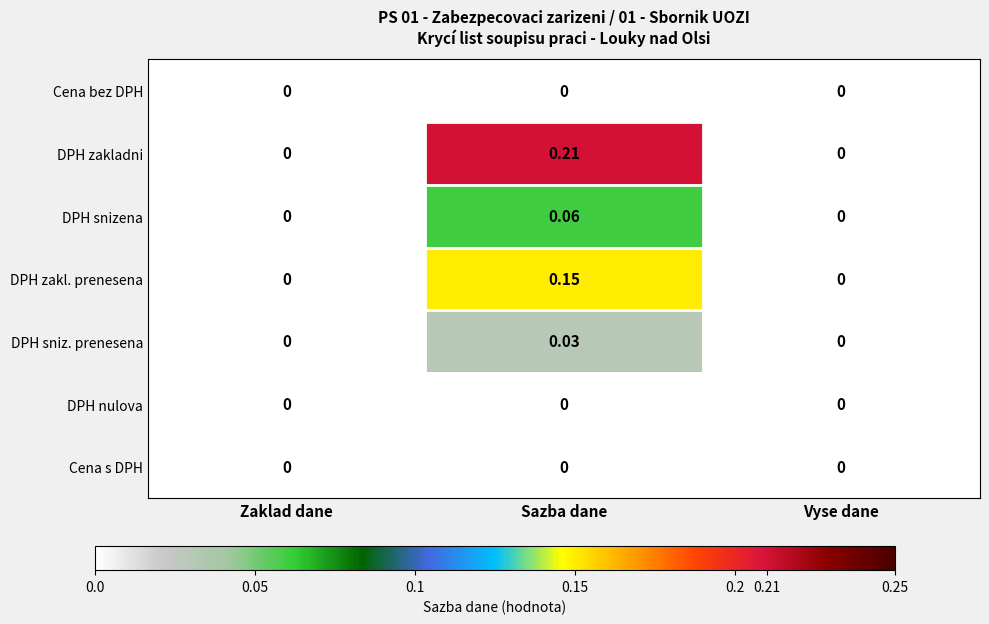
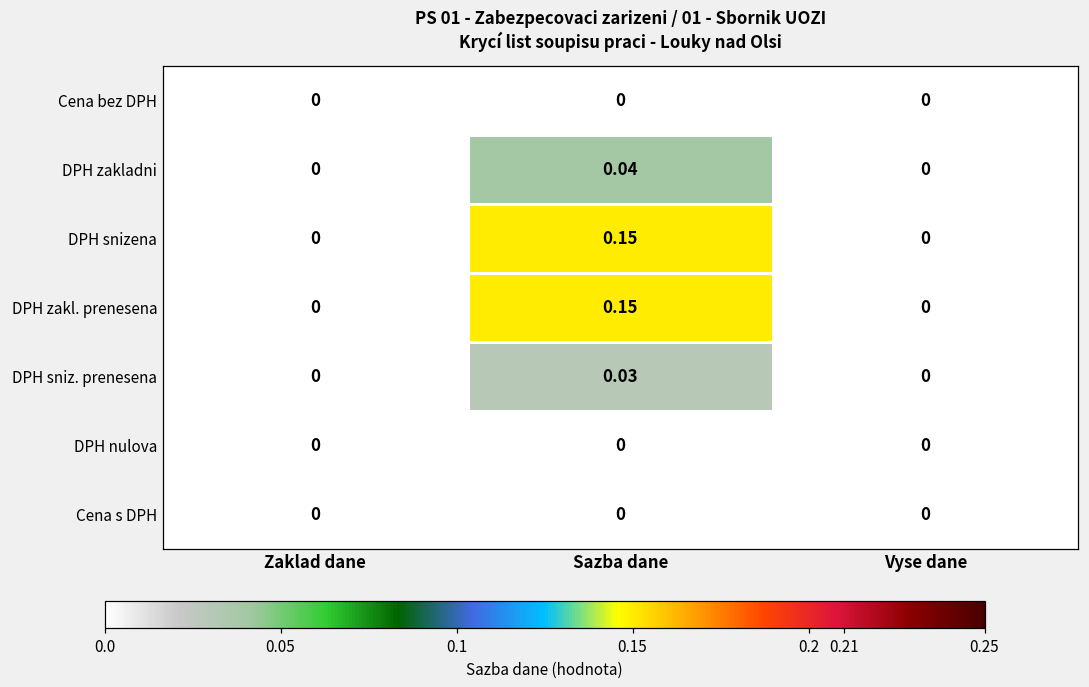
DPH zakladni, Sazba dane: 0.21 -> 0.04
DPH snizena, Sazba dane: 0.06 -> 0.15
